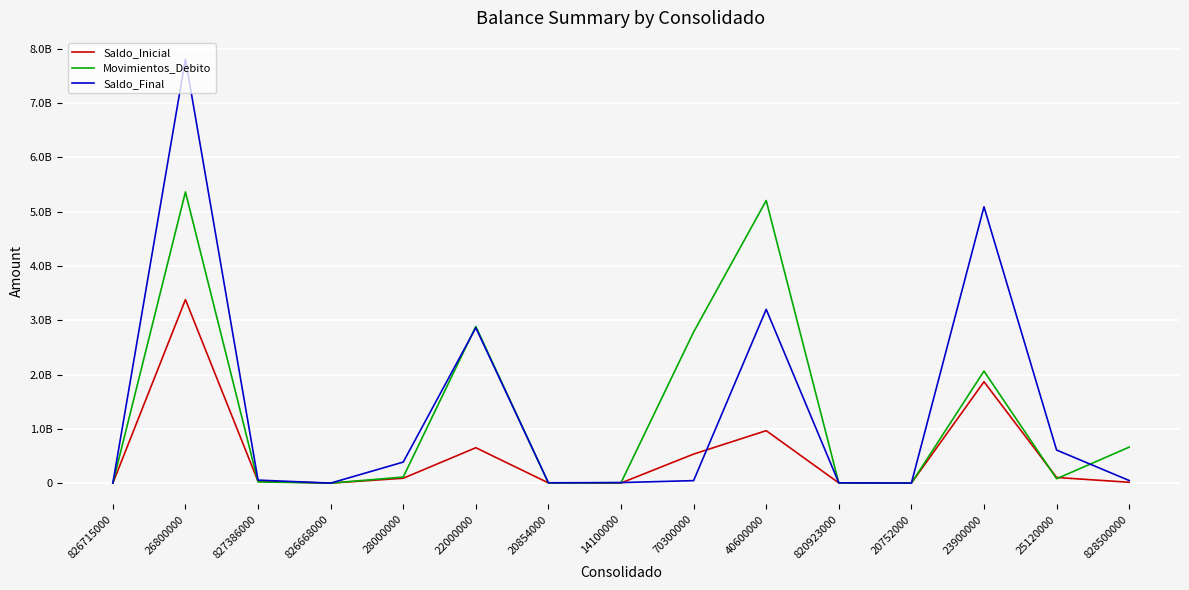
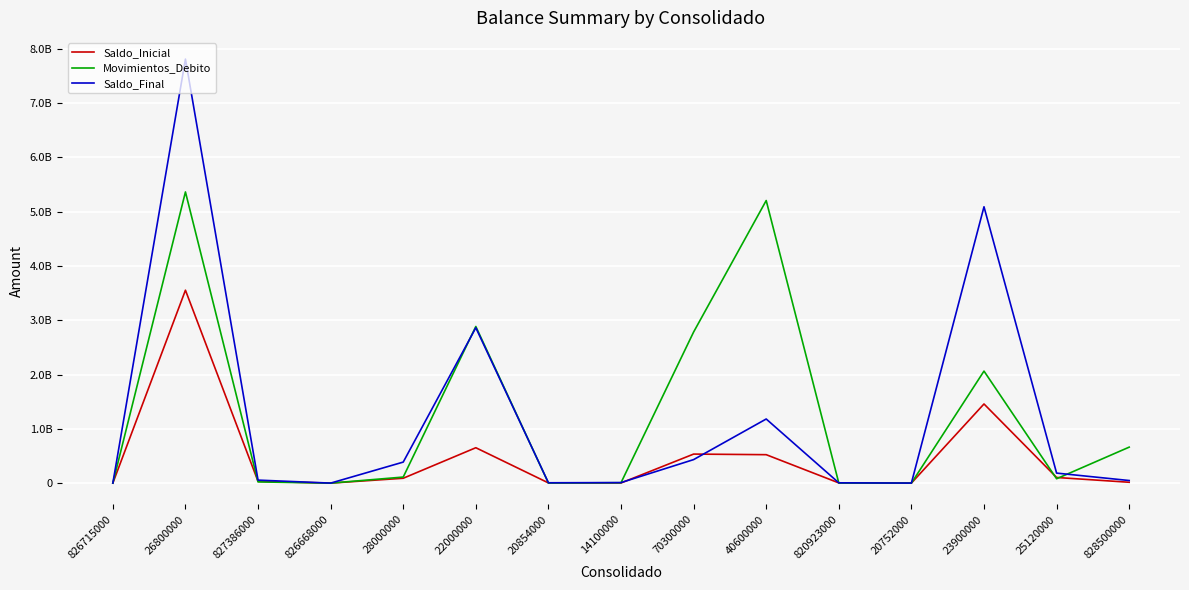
Saldo_Inicial, 26800000: 3400000000 -> 3600000000
Saldo_Final, 70300000: 0 -> 400000000
Saldo_Inicial, 40600000: 1000000000 -> 500000000
Saldo_Final, 40600000: 3200000000 -> 1200000000
Saldo_Inicial, 23900000: 1900000000 -> 1500000000
Saldo_Final, 25120000: 600000000 -> 200000000
